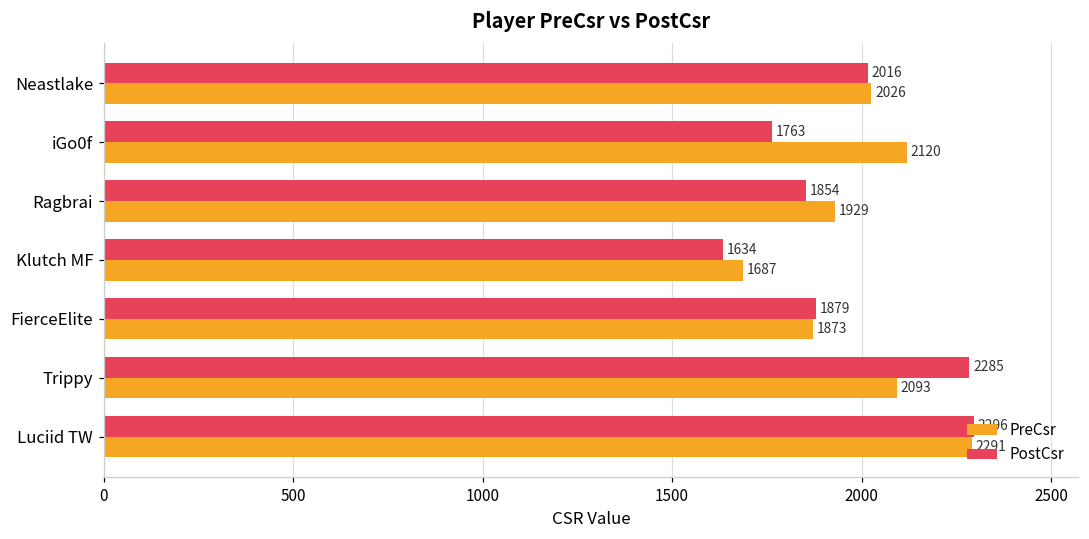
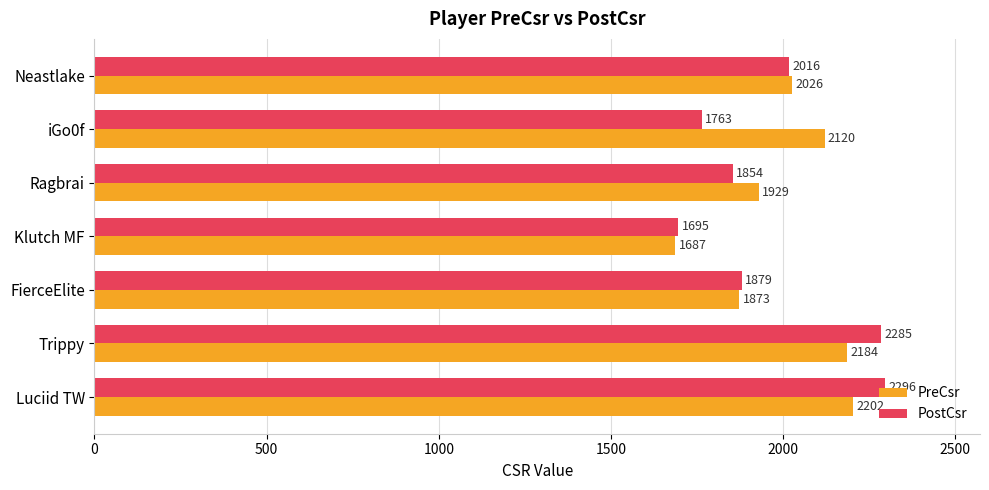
PostCsr, Klutch MF: 1634 -> 1695
PreCsr, Trippy: 2093 -> 2184
PreCsr, Luciid TW: 2291 -> 2202
